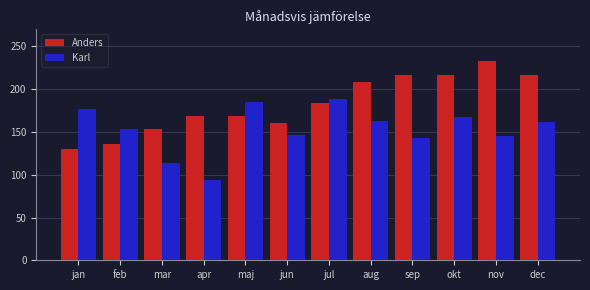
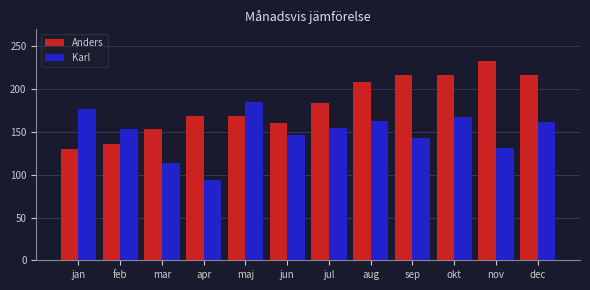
Karl, jul: 190 -> 160
Karl, nov: 150 -> 130
